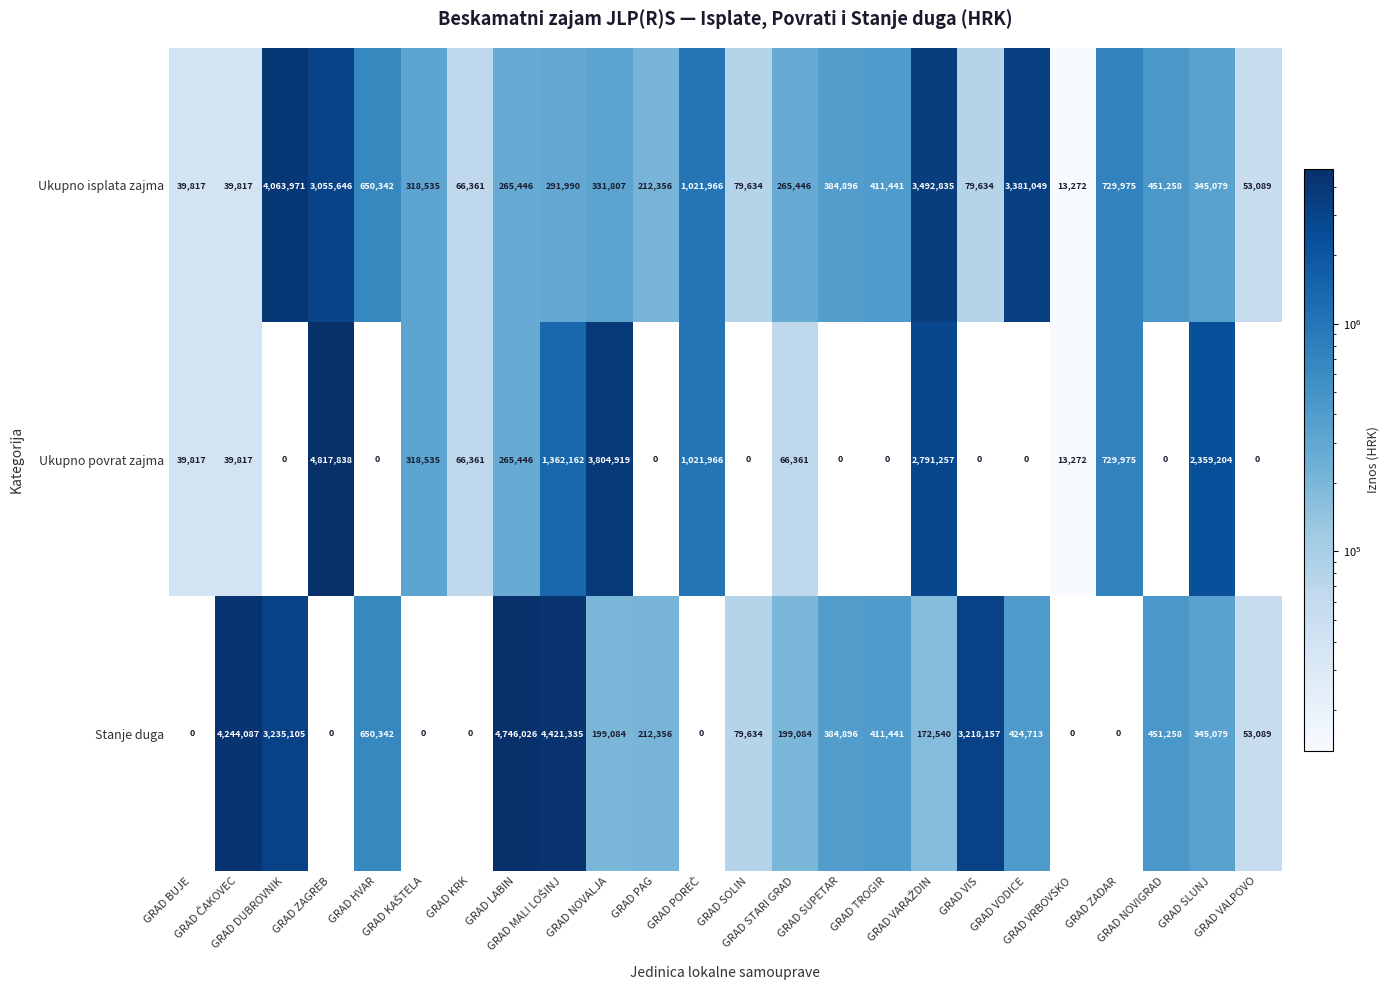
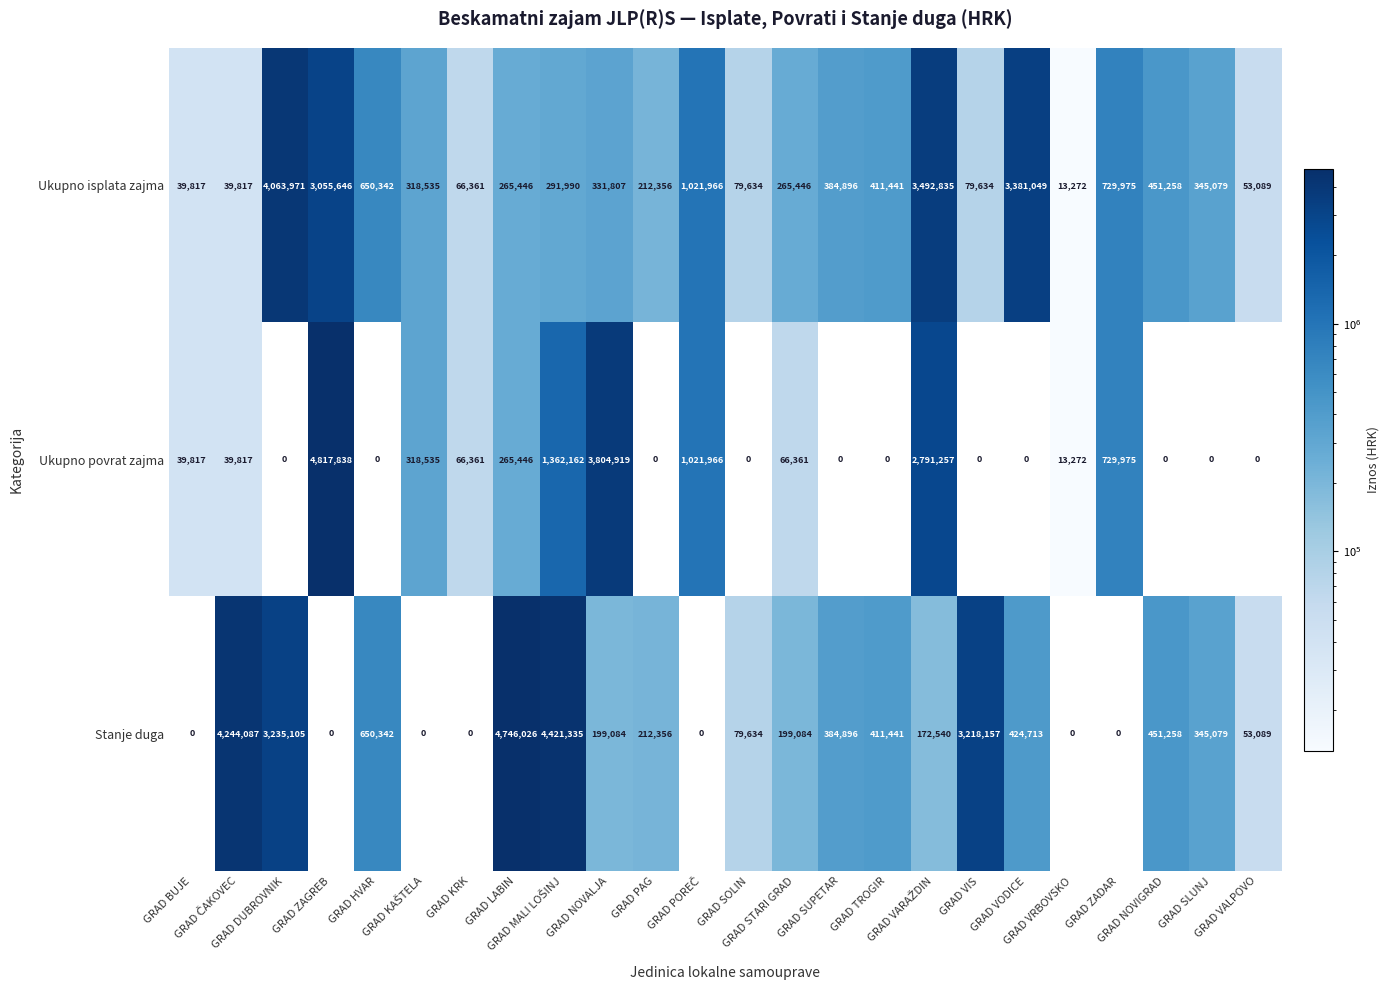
Ukupno povrat zajma, GRAD SLUNJ: 2,359,204 -> 0
